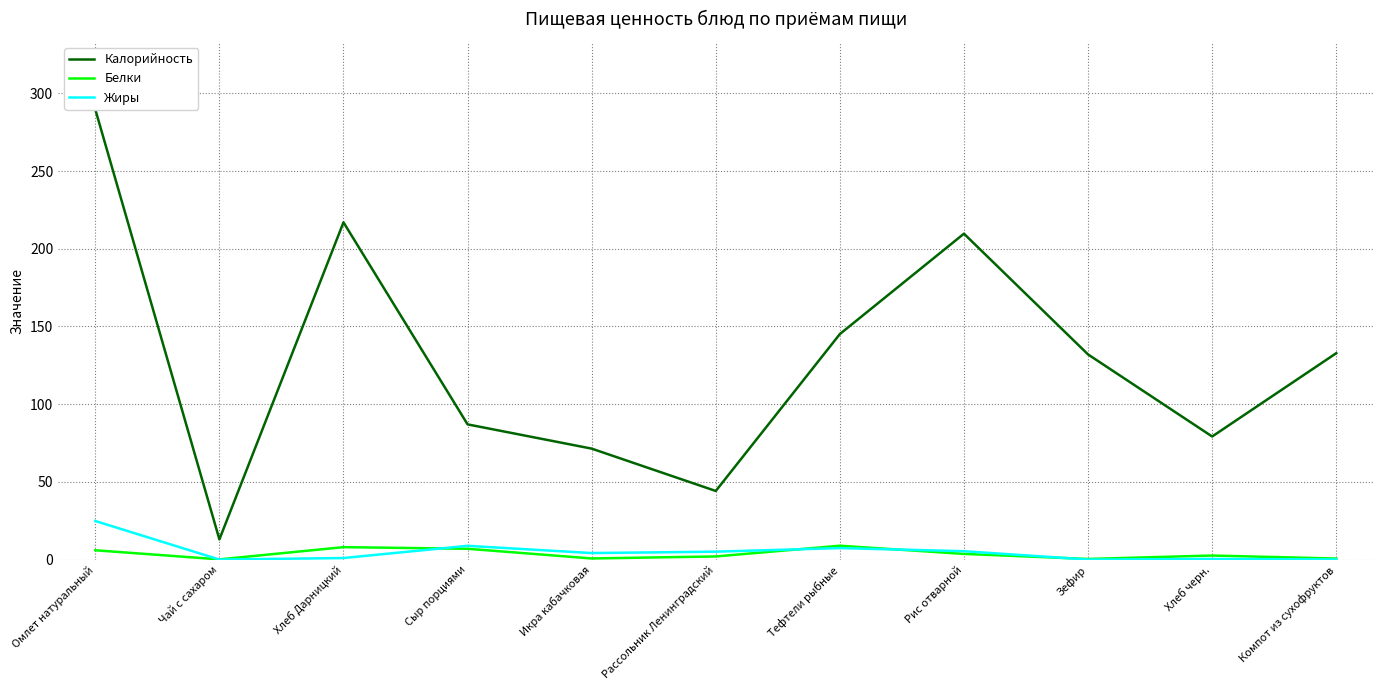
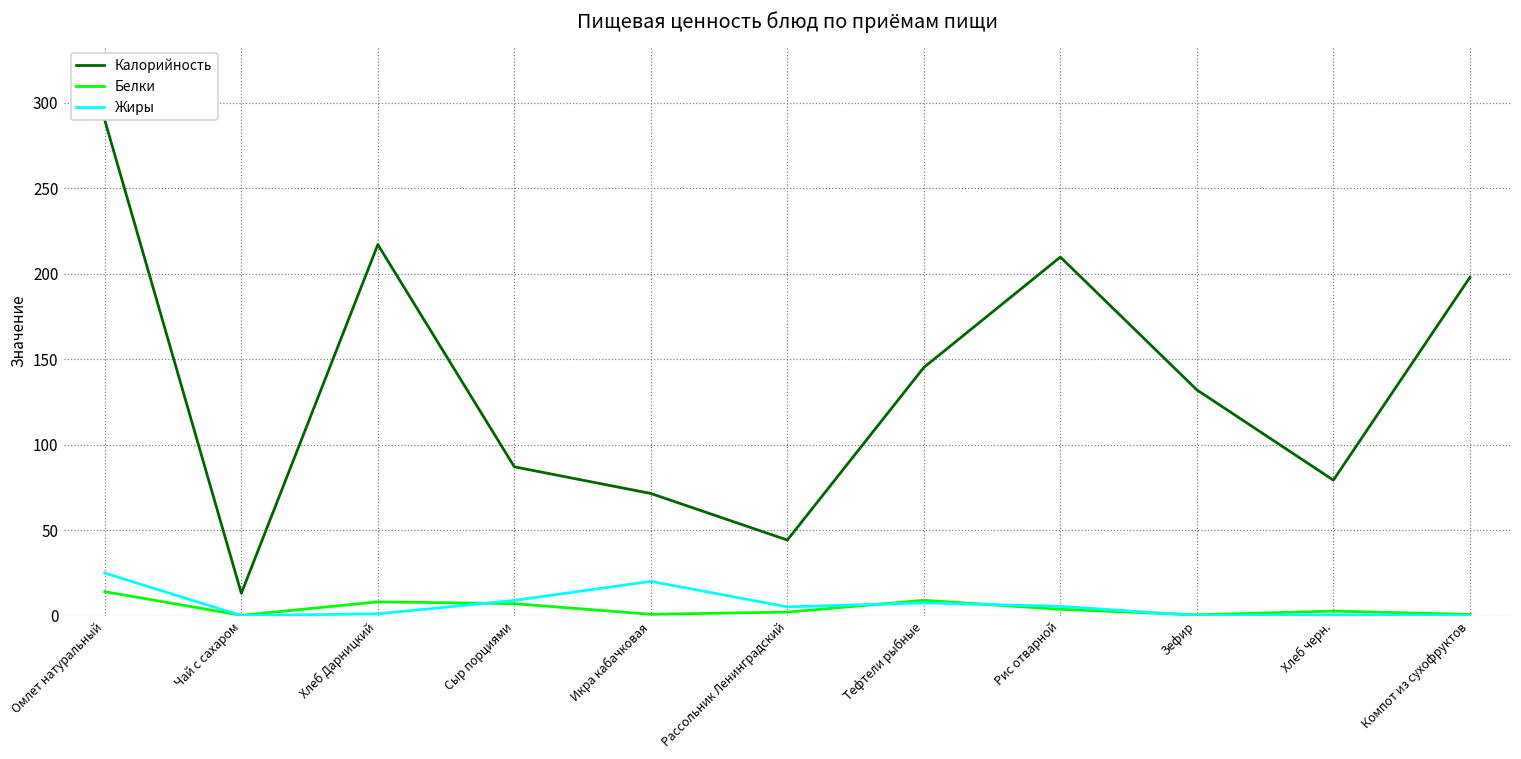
Белки, Омлет натуральный: 6 -> 14
Жиры, Икра кабачковая: 4 -> 20
Калорийность, Компот из сухофруктов: 133 -> 198
